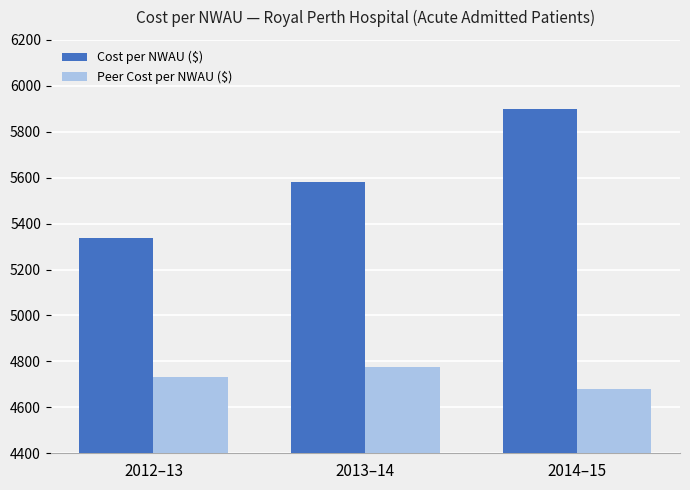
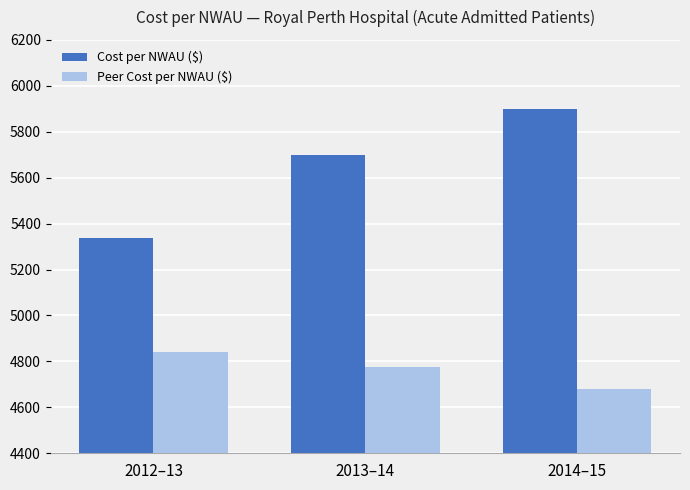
Peer Cost per NWAU ($), 2012–13: 4730 -> 4840
Cost per NWAU ($), 2013–14: 5580 -> 5700
